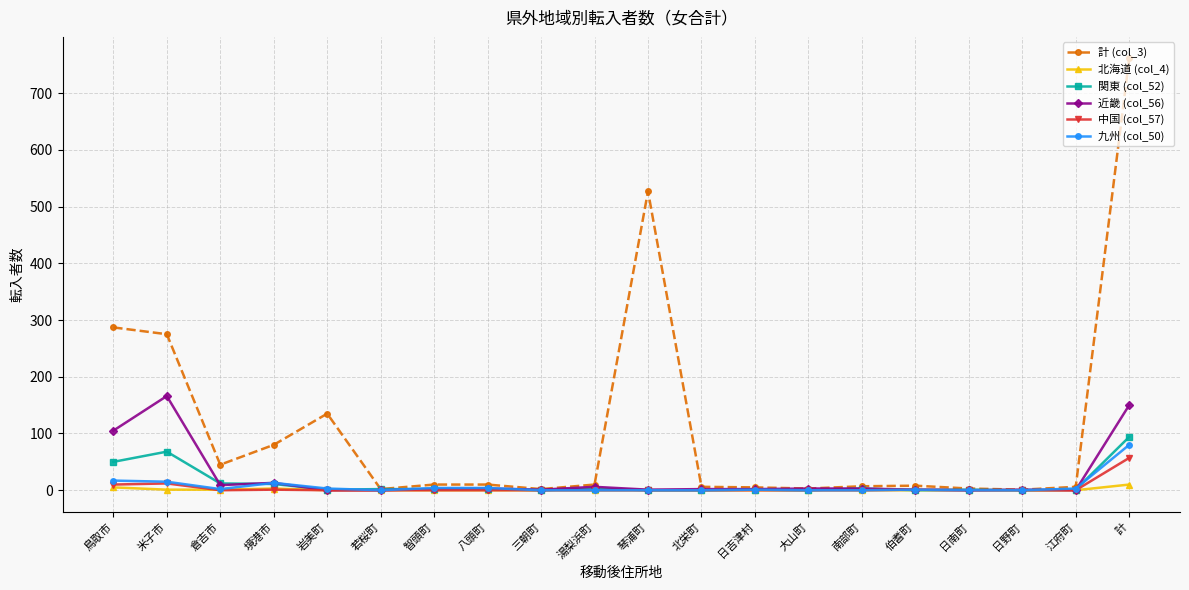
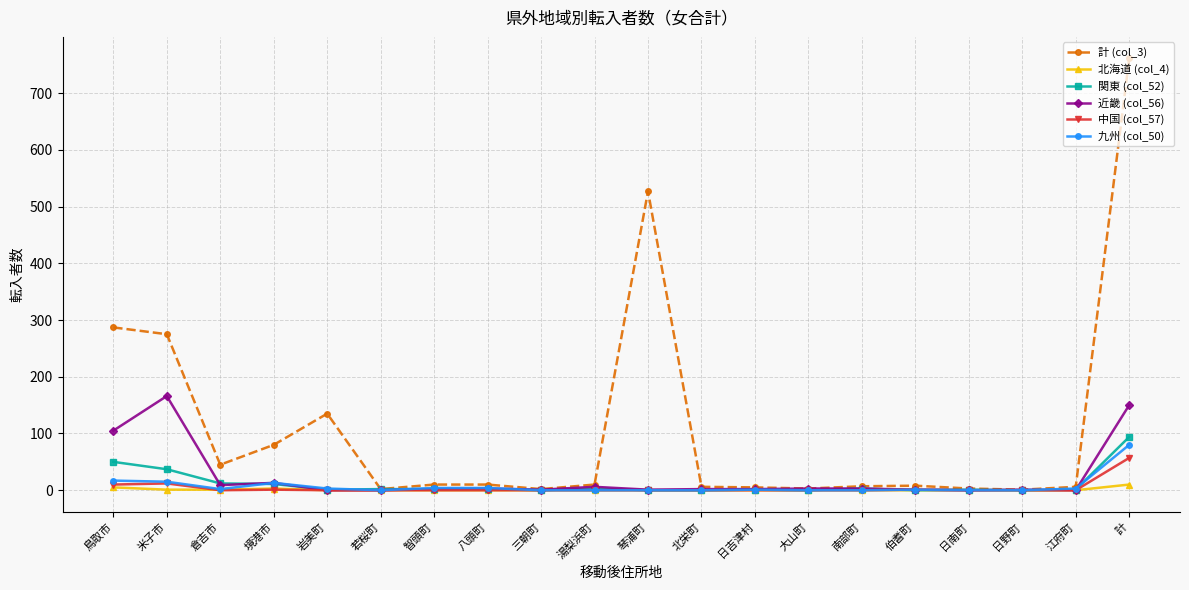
関東 (col_52), 米子市: 70 -> 40
